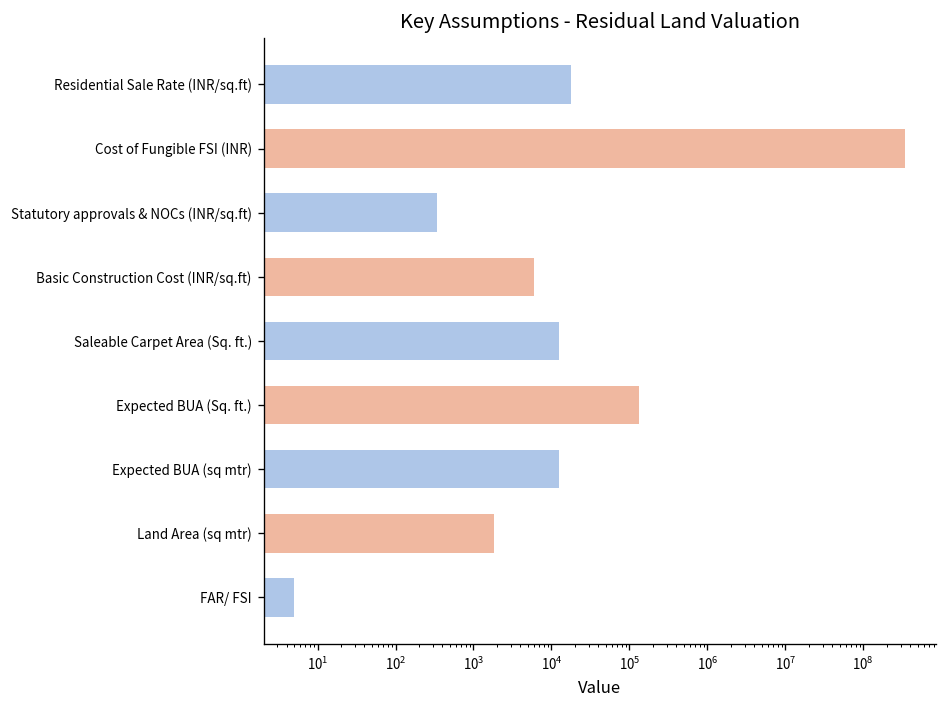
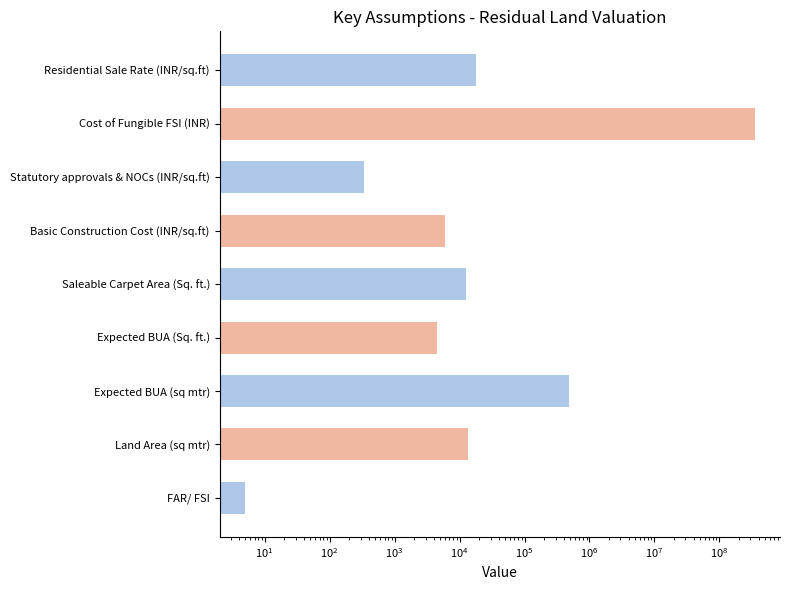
Expected BUA (Sq. ft.): 130000 -> 4000
Expected BUA (sq mtr): 13000 -> 500000
Land Area (sq mtr): 1900 -> 14000
